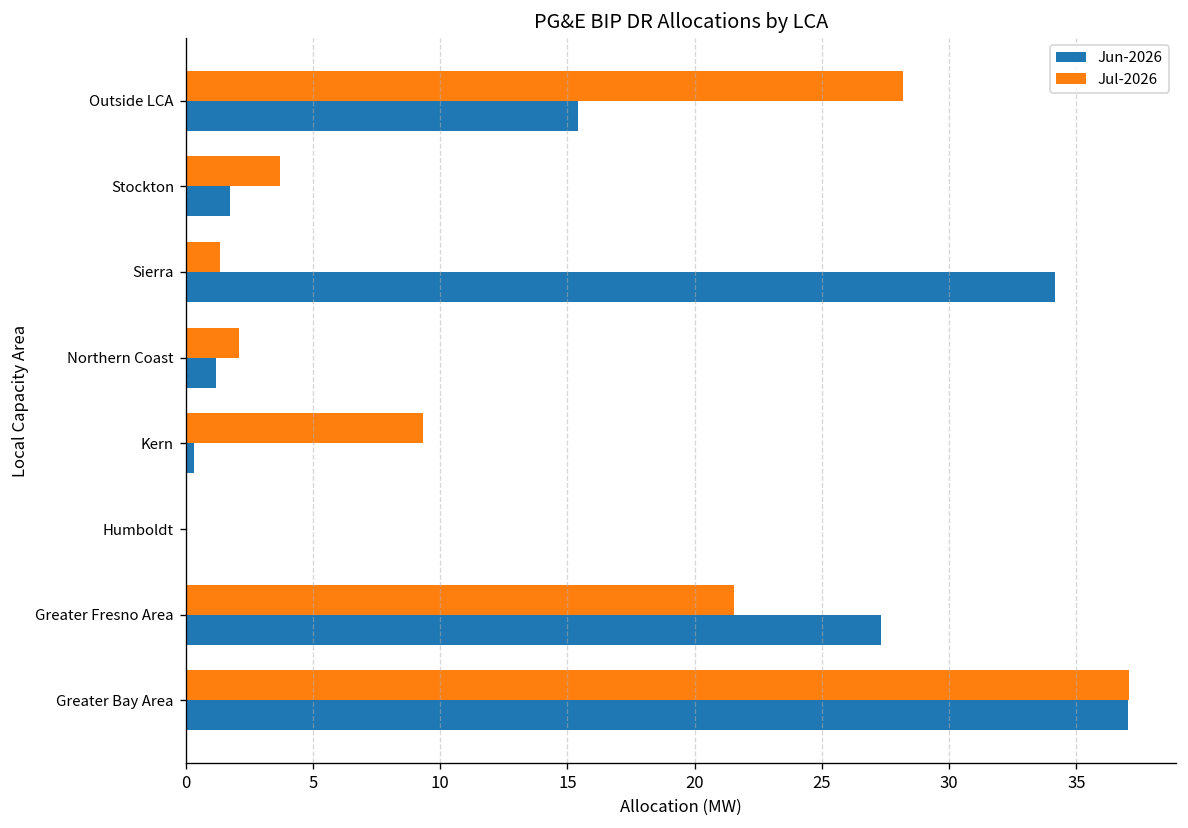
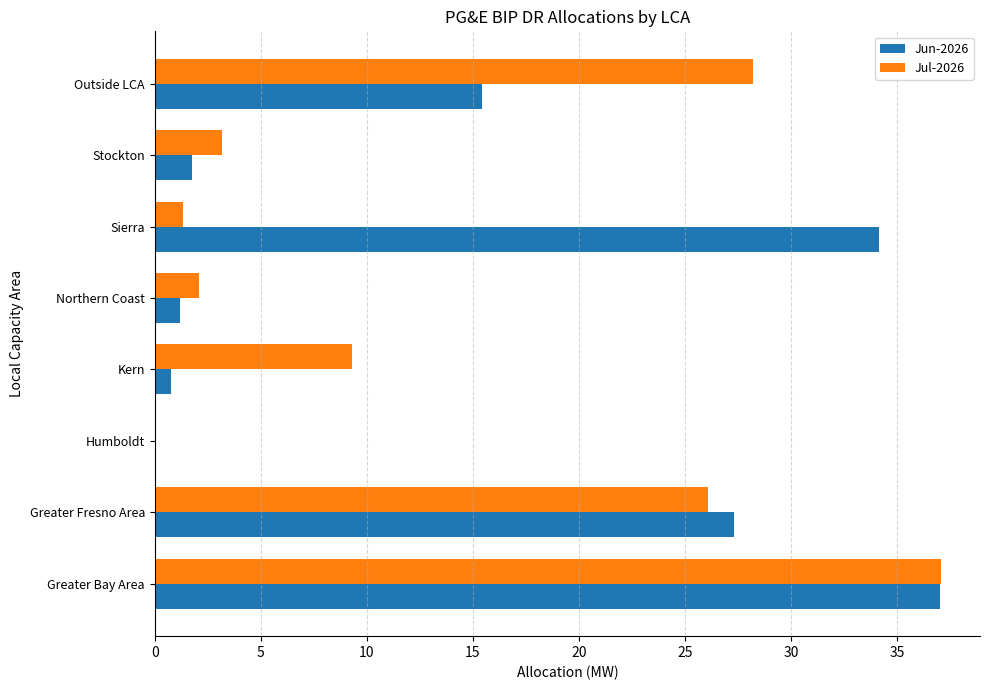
Jul-2026, Stockton: 3.7 -> 3.2
Jun-2026, Kern: 0.3 -> 0.8
Jul-2026, Greater Fresno Area: 21.6 -> 26.1
